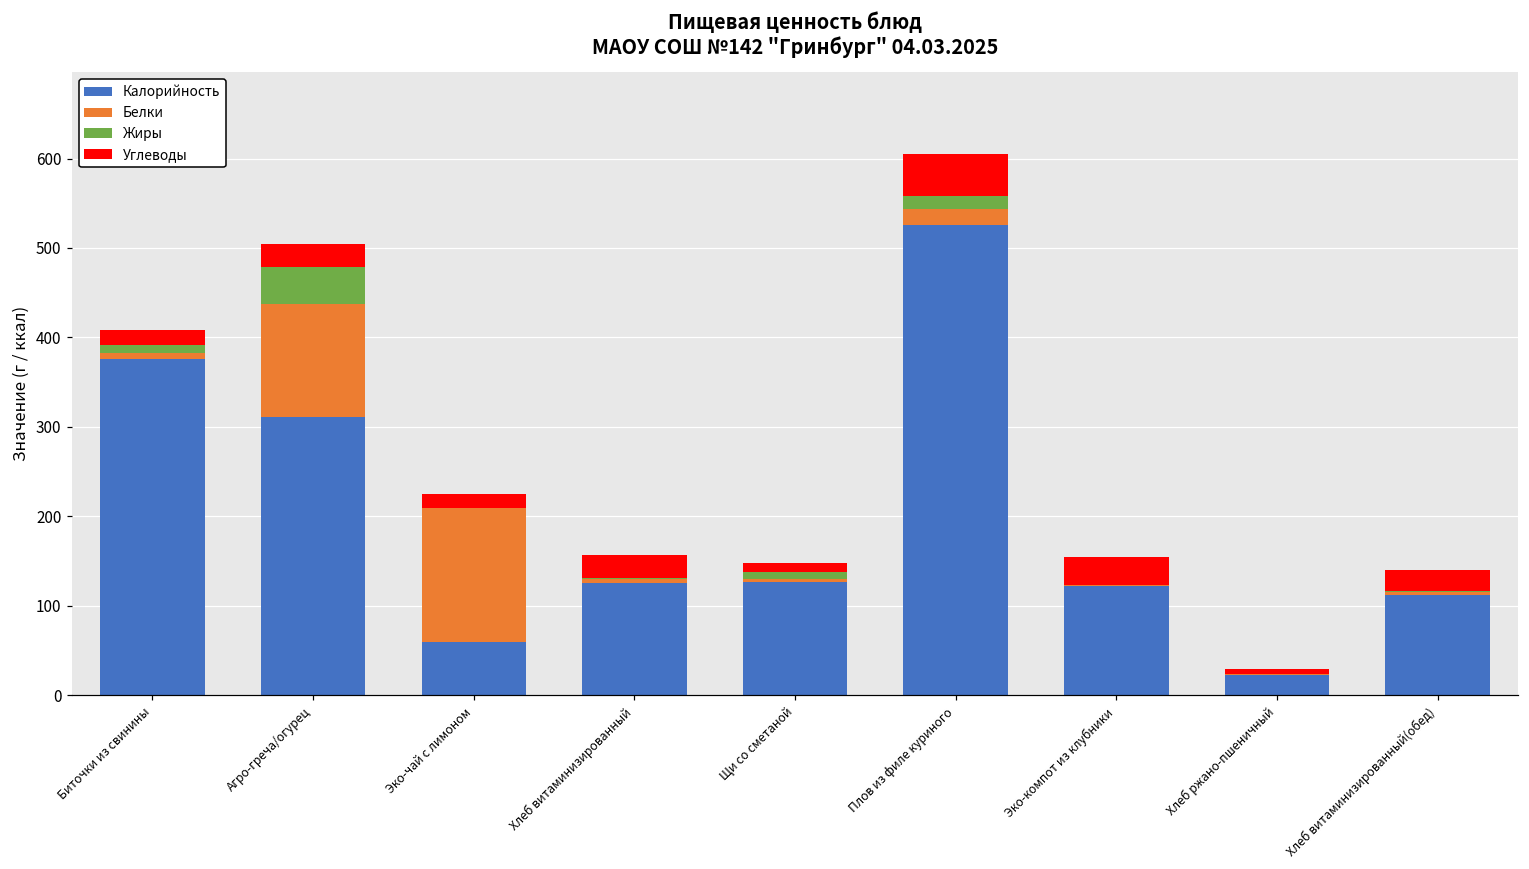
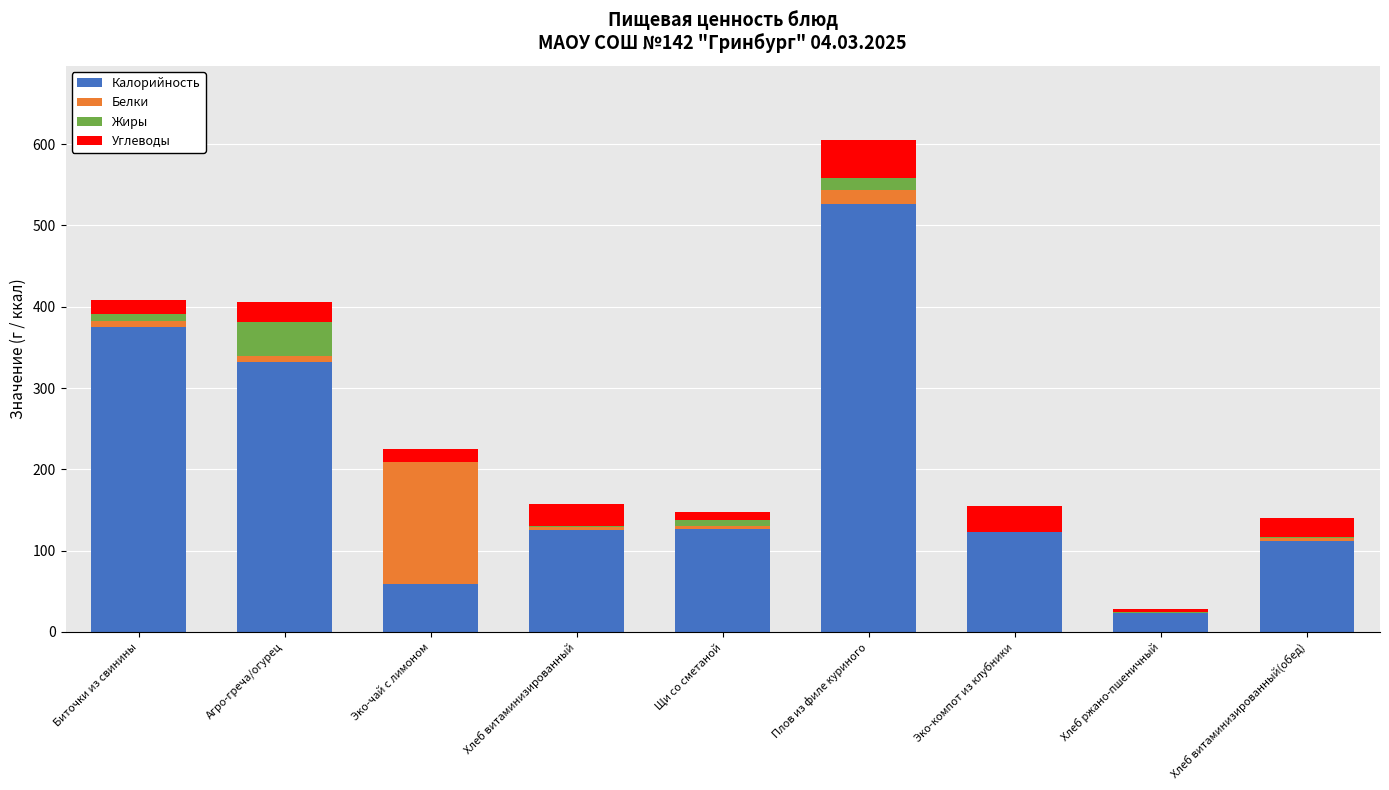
Калорийность, Агро-греча/огурец: 310 -> 330
Белки, Агро-греча/огурец: 130 -> 10
